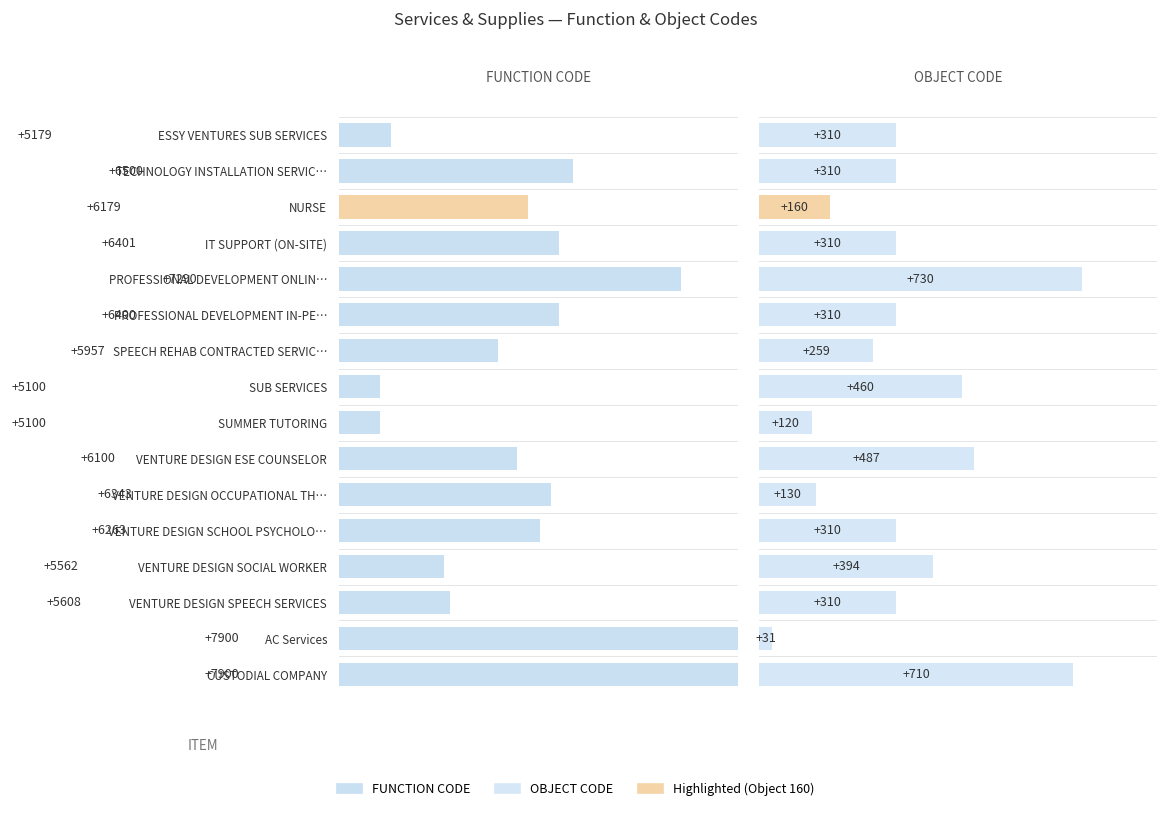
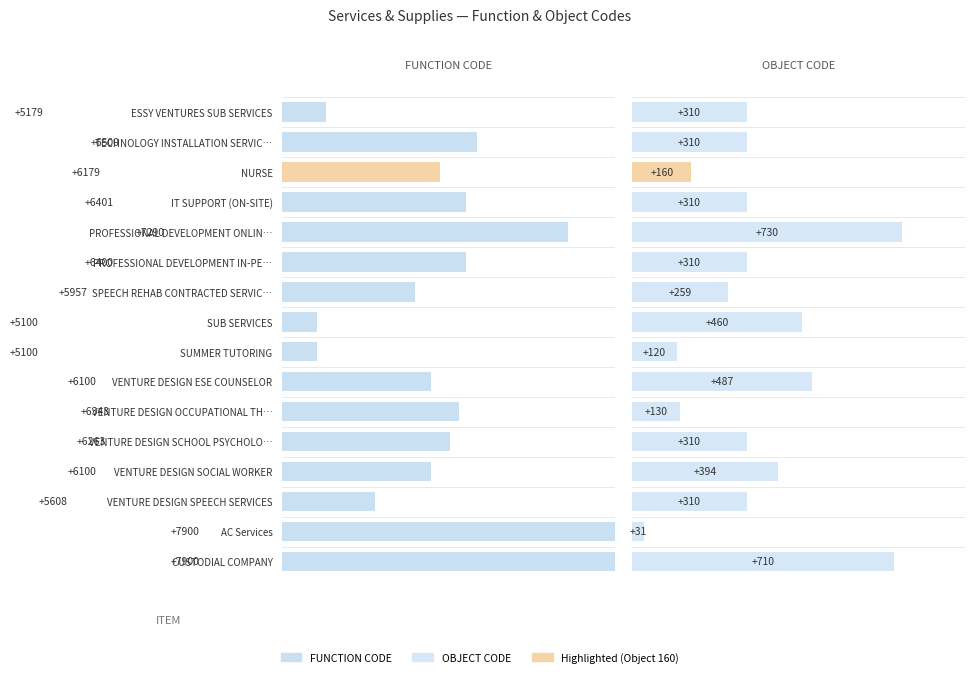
FUNCTION CODE, VENTURE DESIGN SOCIAL WORKER: +5562 -> +6100
